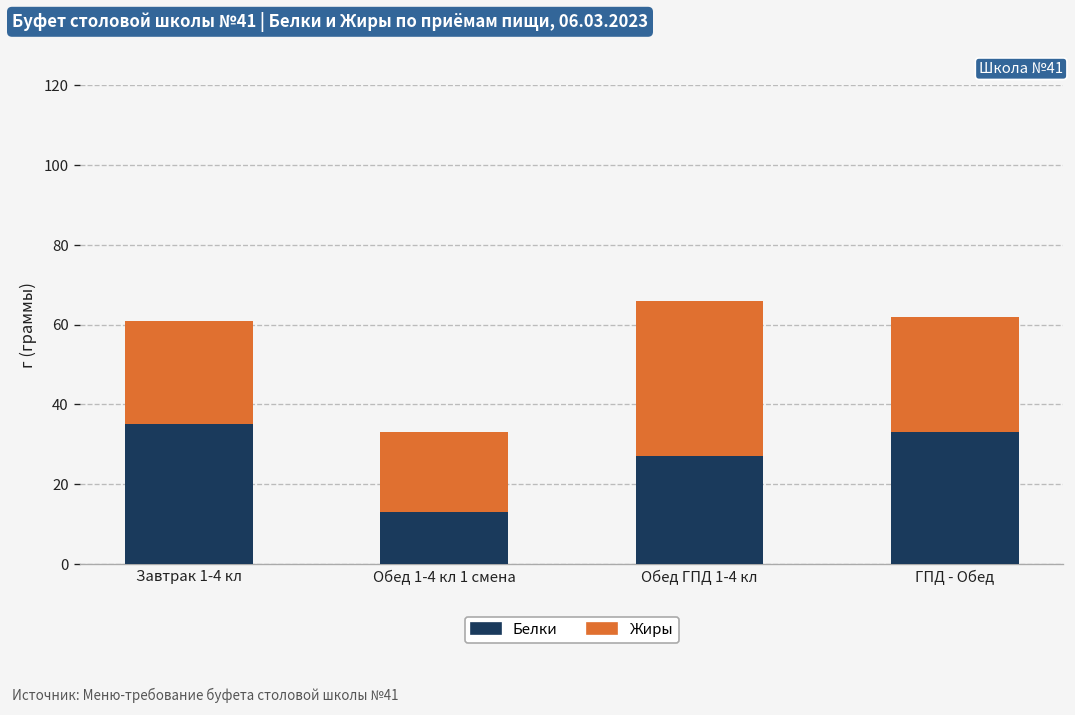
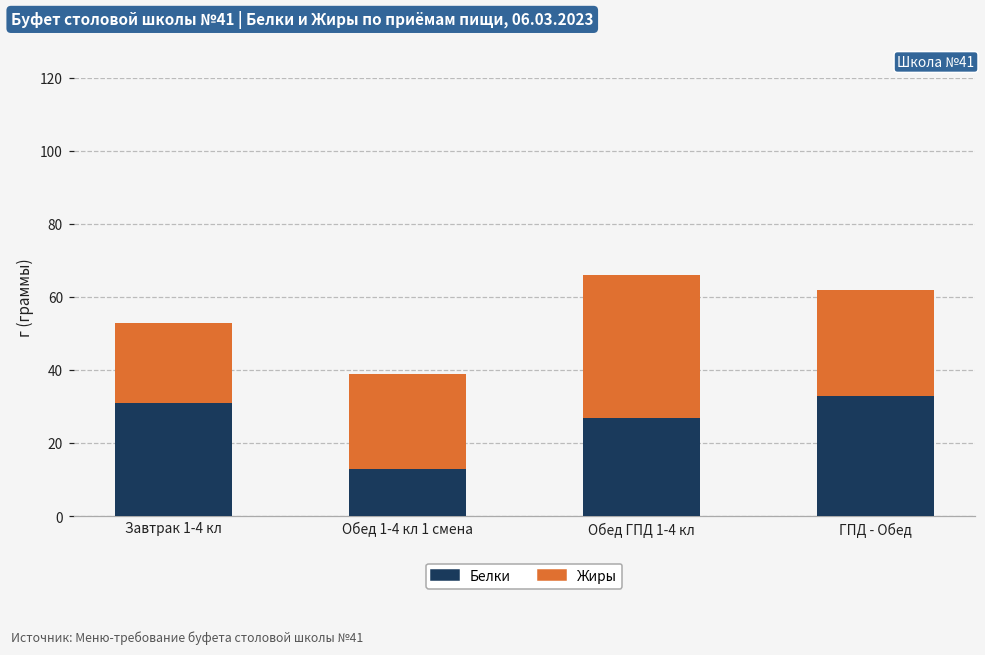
Белки, Завтрак 1-4 кл: 35 -> 31
Жиры, Завтрак 1-4 кл: 26 -> 22
Жиры, Обед 1-4 кл 1 смена: 20 -> 26
